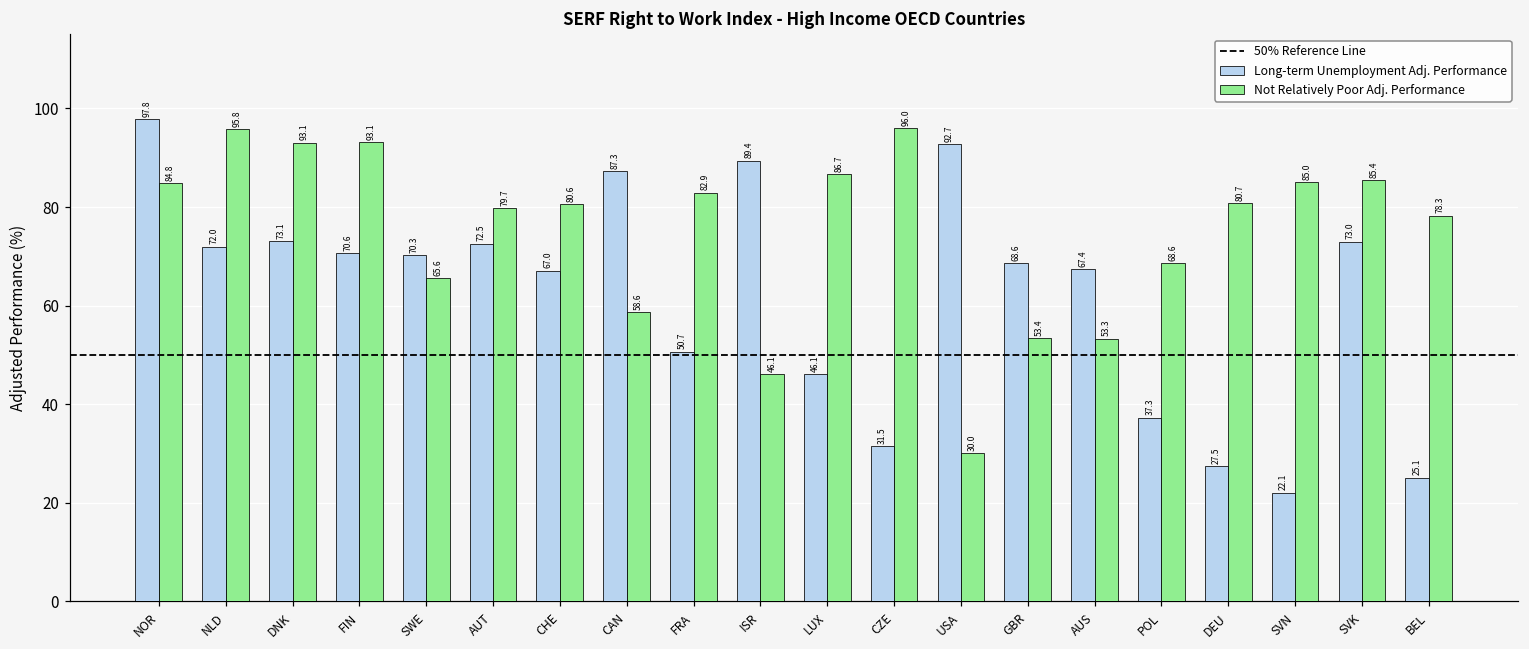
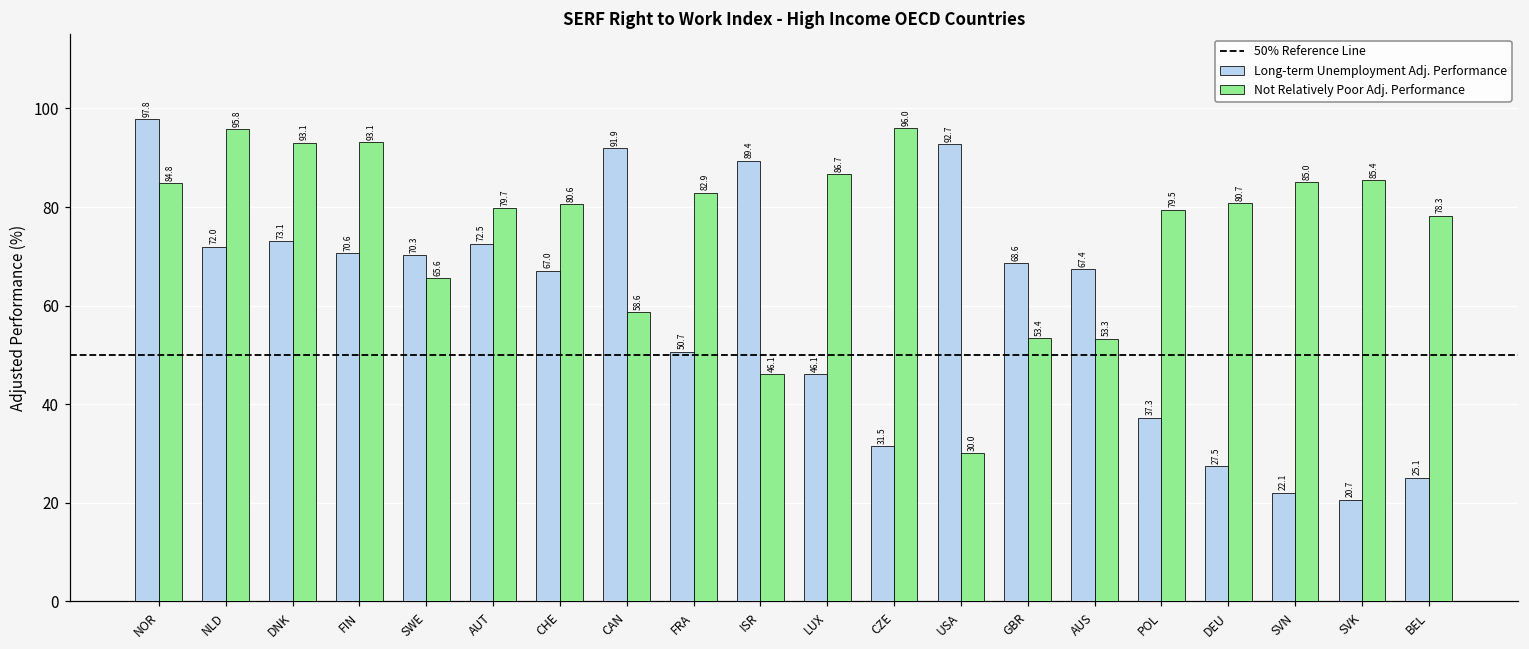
Long-term Unemployment Adj. Performance, CAN: 87.3 -> 91.9
Not Relatively Poor Adj. Performance, POL: 68.6 -> 79.5
Long-term Unemployment Adj. Performance, SVK: 73.0 -> 20.7
